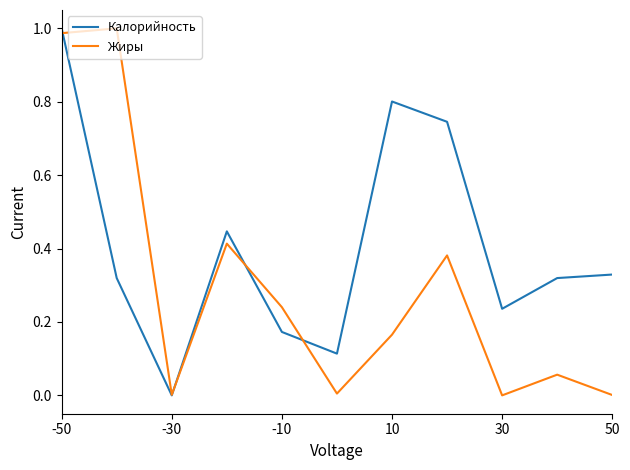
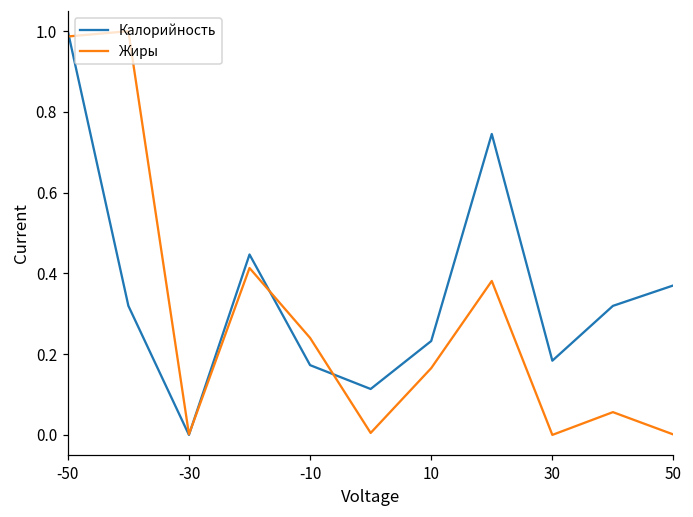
Калорийность, 10: 0.80 -> 0.23
Калорийность, 30: 0.24 -> 0.18
Калорийность, 50: 0.33 -> 0.37
